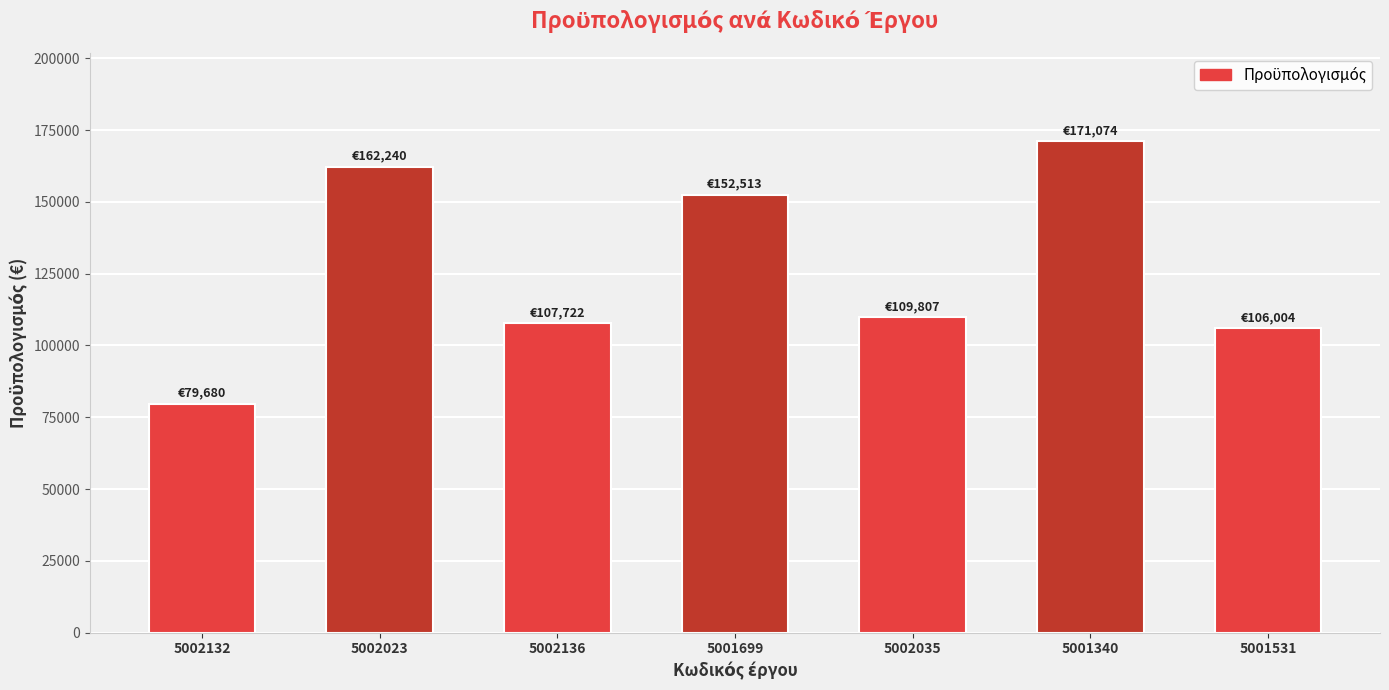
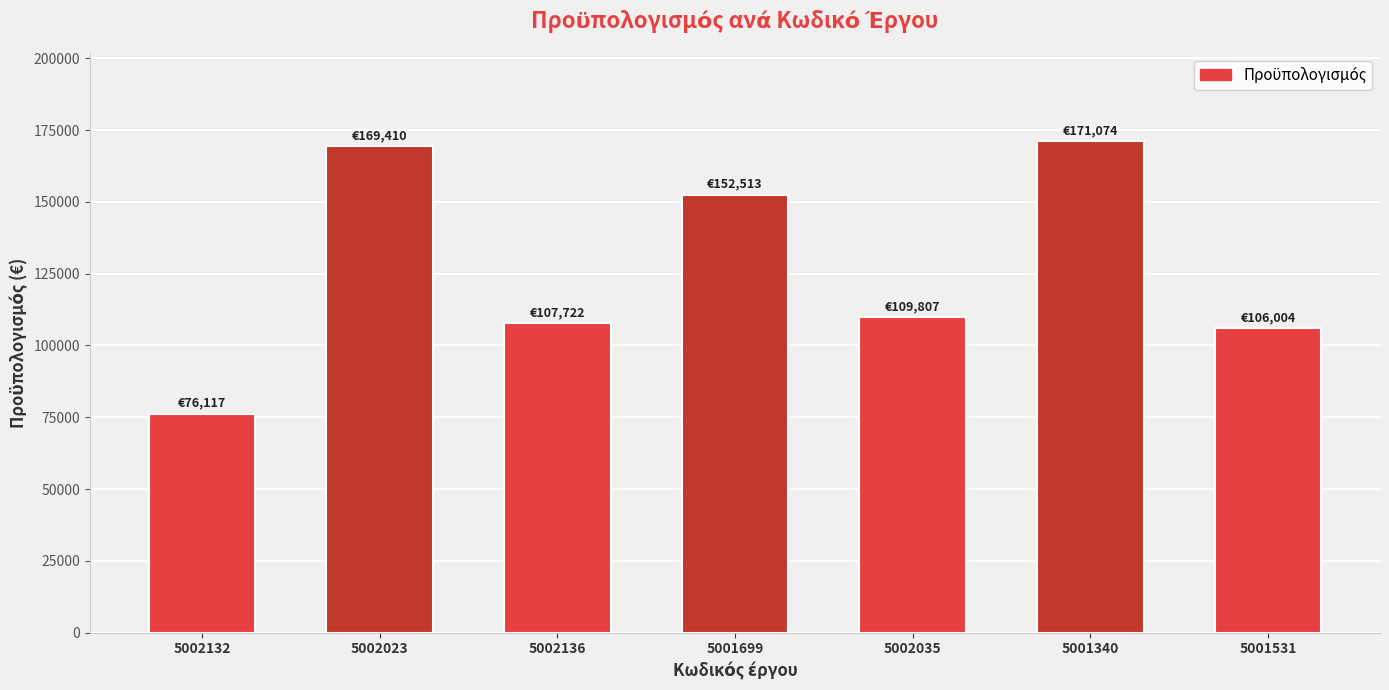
5002132: €79,680 -> €76,117
5002023: €162,240 -> €169,410
